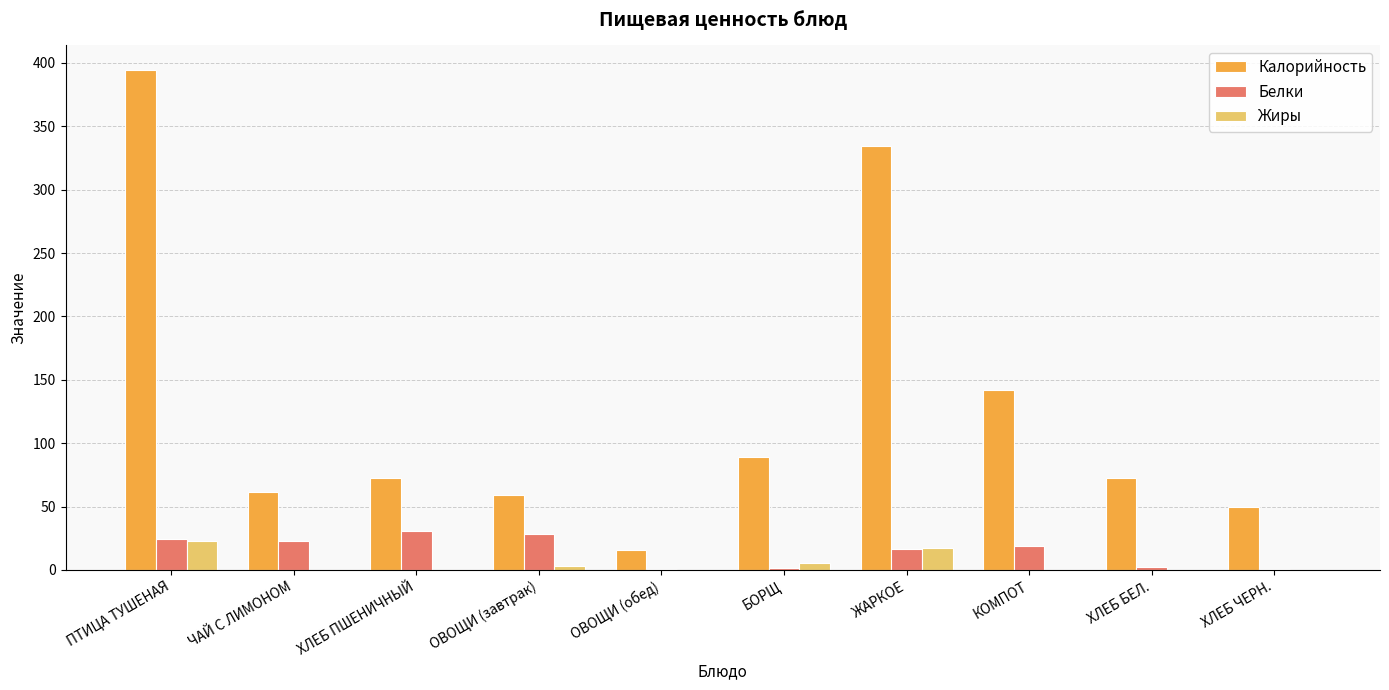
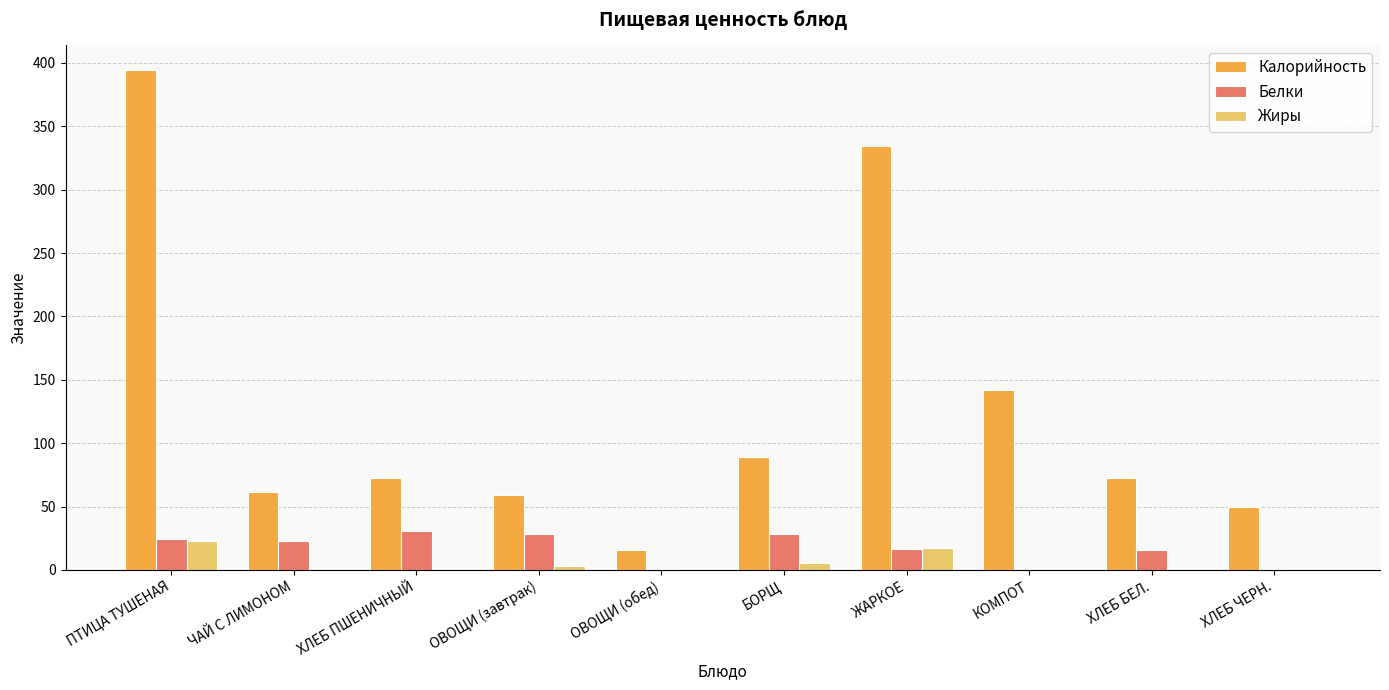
Белки, БОРЩ: 2 -> 28
Белки, КОМПОТ: 19 -> 0
Белки, ХЛЕБ БЕЛ.: 2 -> 16
